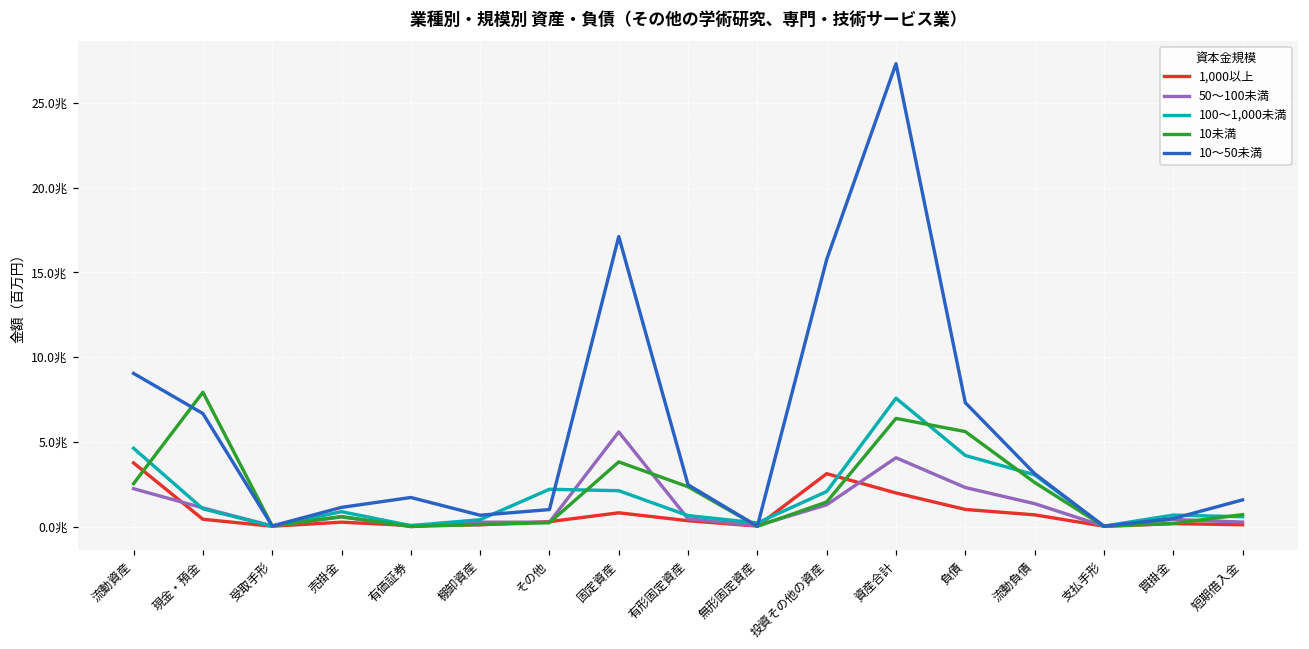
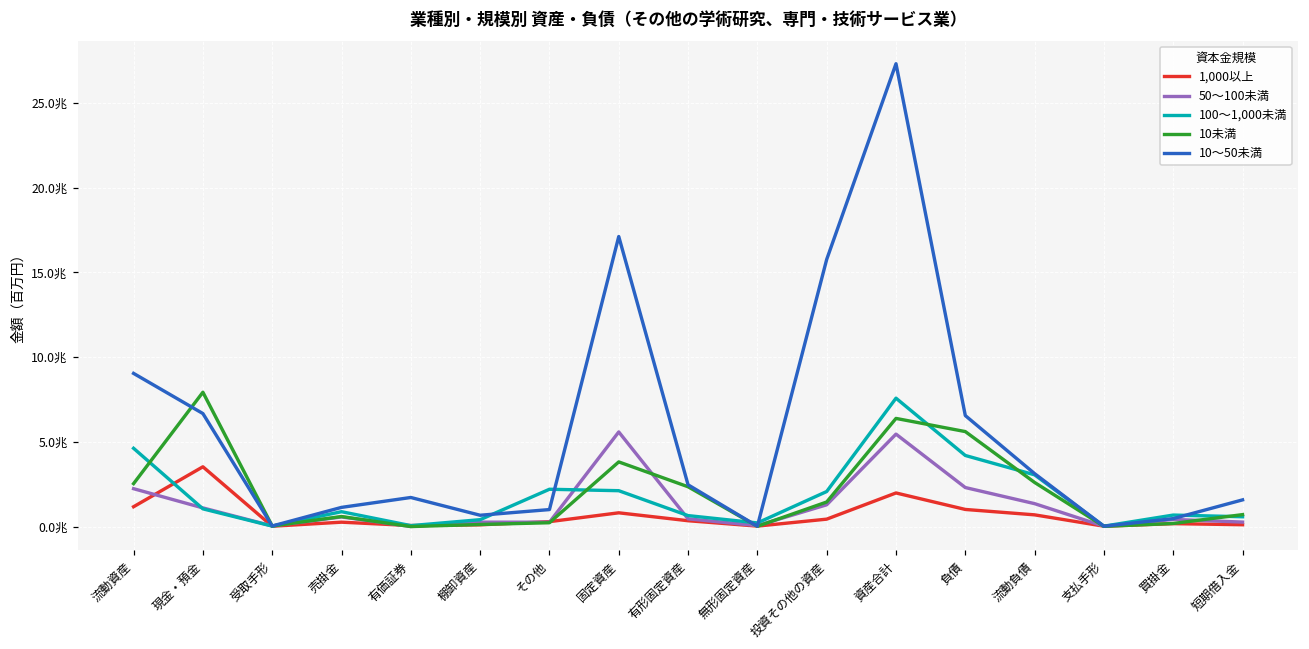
1,000以上, 流動資産: 3.8兆 -> 1.2兆
1,000以上, 現金・預金: 0.4兆 -> 3.5兆
1,000以上, 投資その他の資産: 3.1兆 -> 0.4兆
50～100未満, 資産合計: 4.1兆 -> 5.5兆
10～50未満, 負債: 7.3兆 -> 6.5兆
